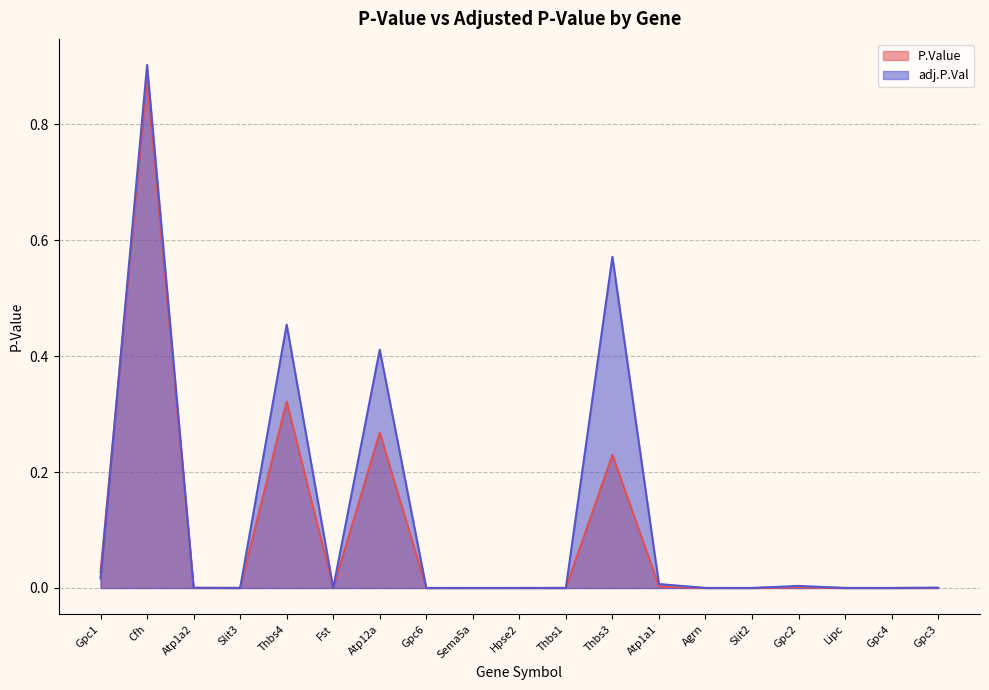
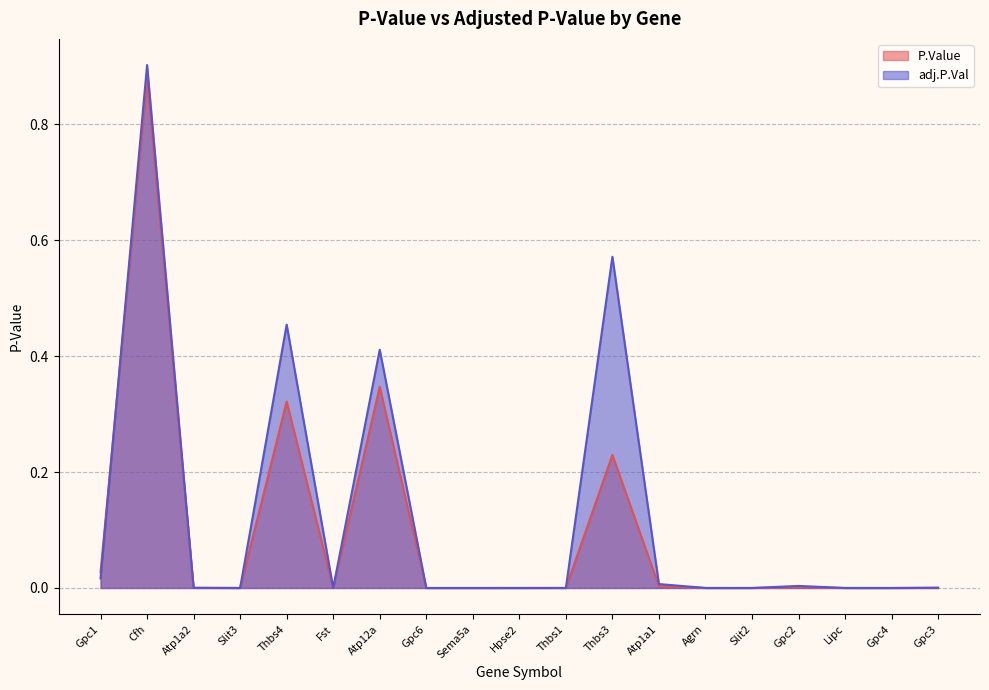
P.Value, Atp12a: 0.27 -> 0.35
